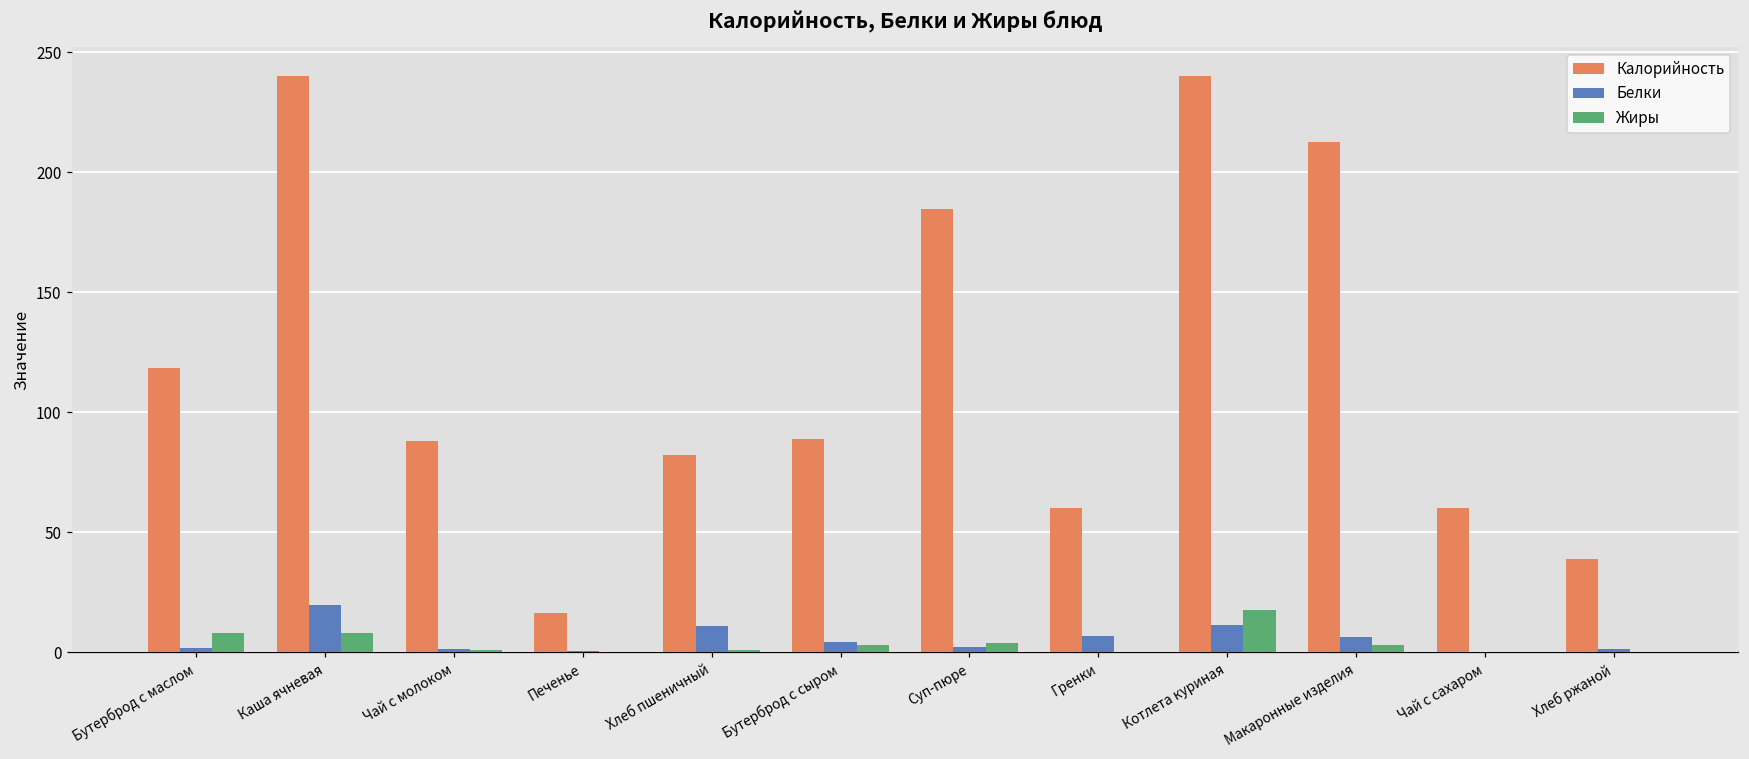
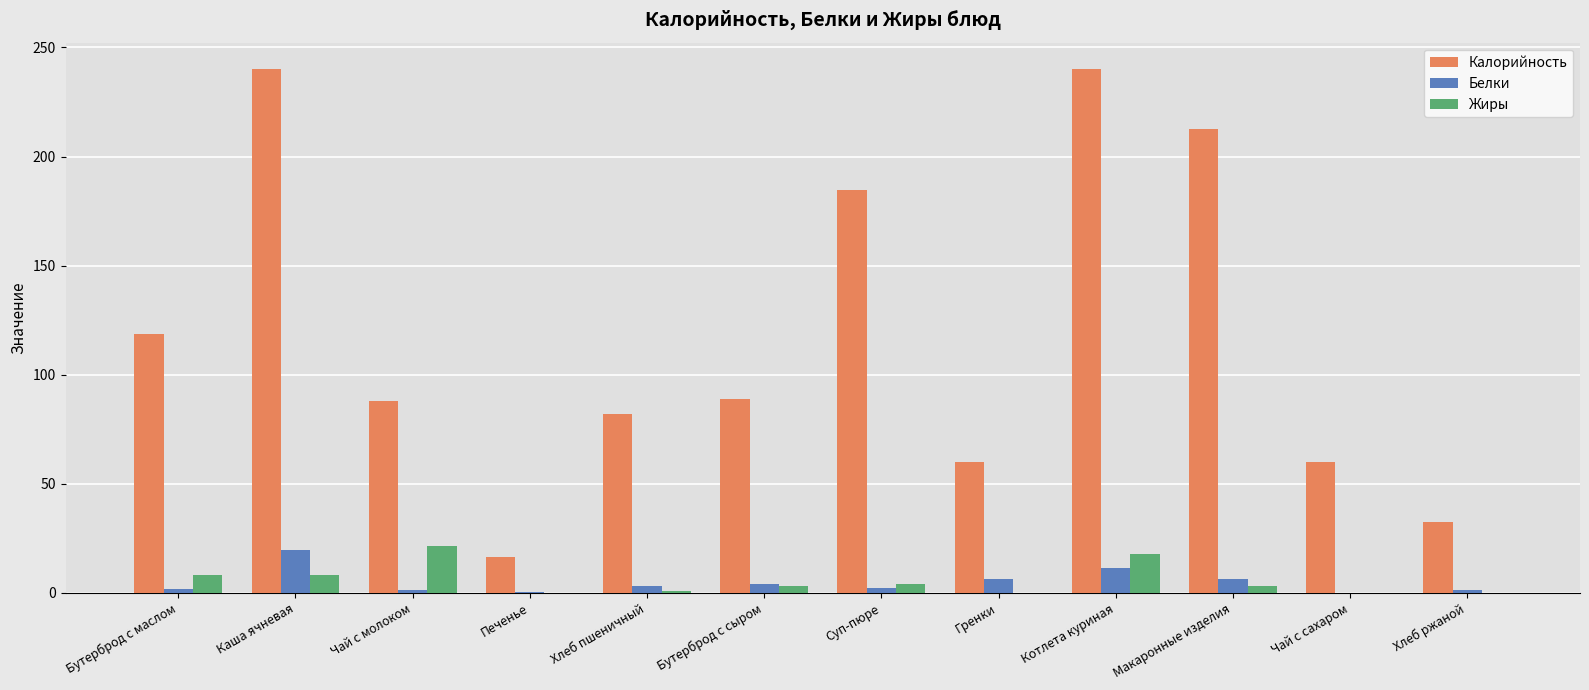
Жиры, Чай с молоком: 1 -> 22
Белки, Хлеб пшеничный: 11 -> 3
Калорийность, Хлеб ржаной: 39 -> 33
